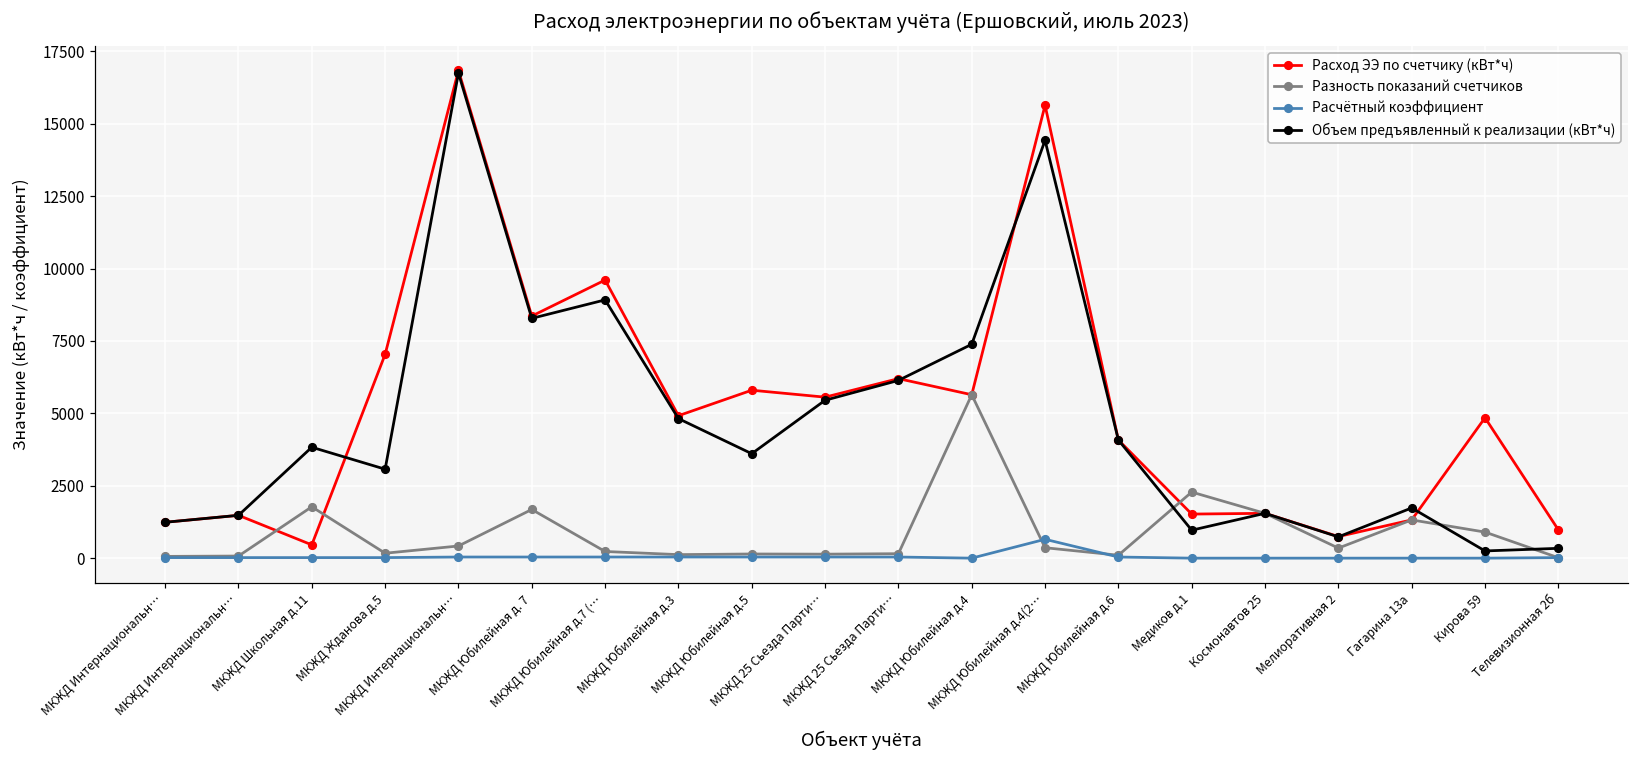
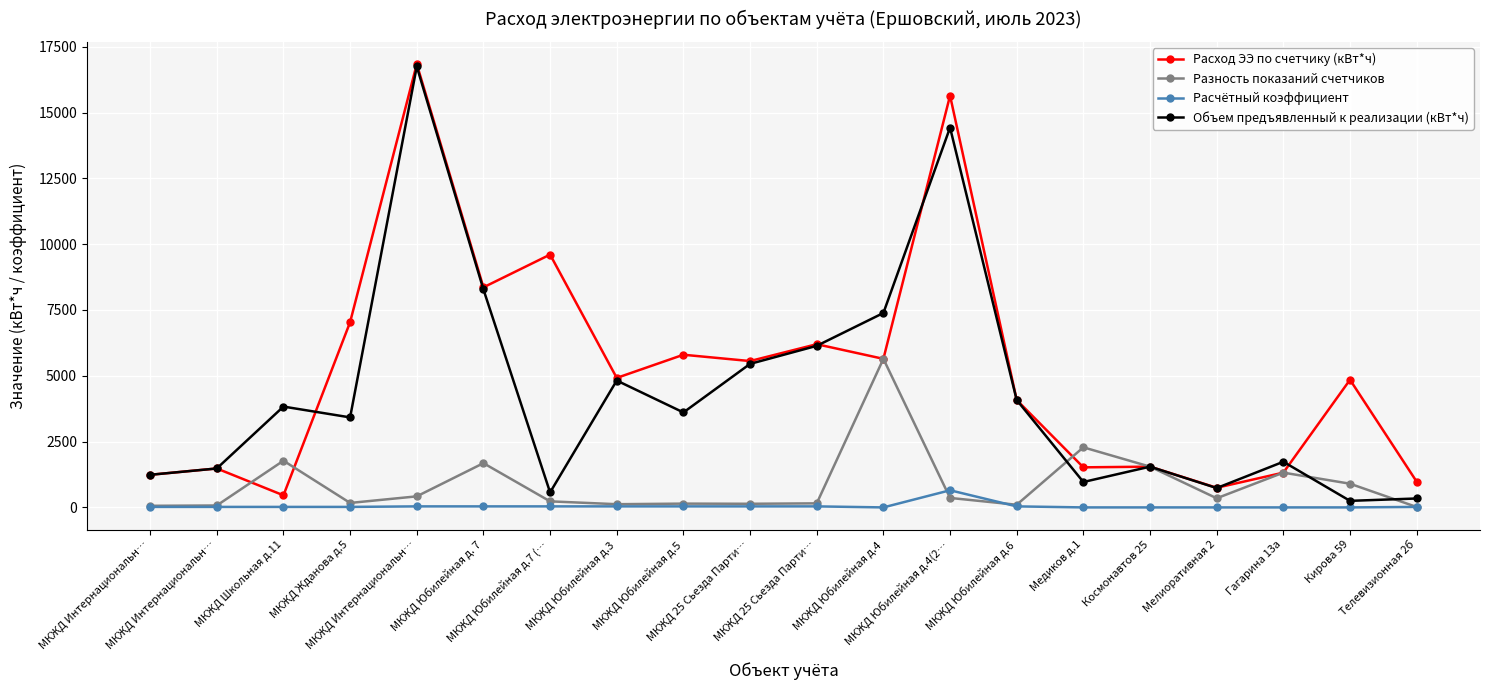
Объем предъявленный к реализации (кВт*ч), МКЖД Жданова д.5: 3100 -> 3400
Объем предъявленный к реализации (кВт*ч), МКЖД Юбилейная д.7 (…: 8900 -> 600
